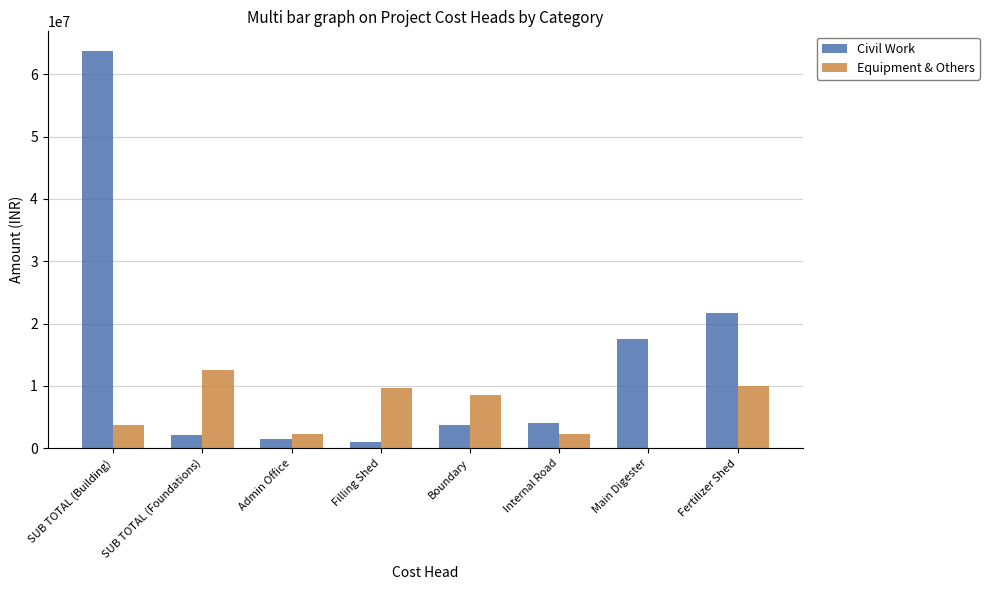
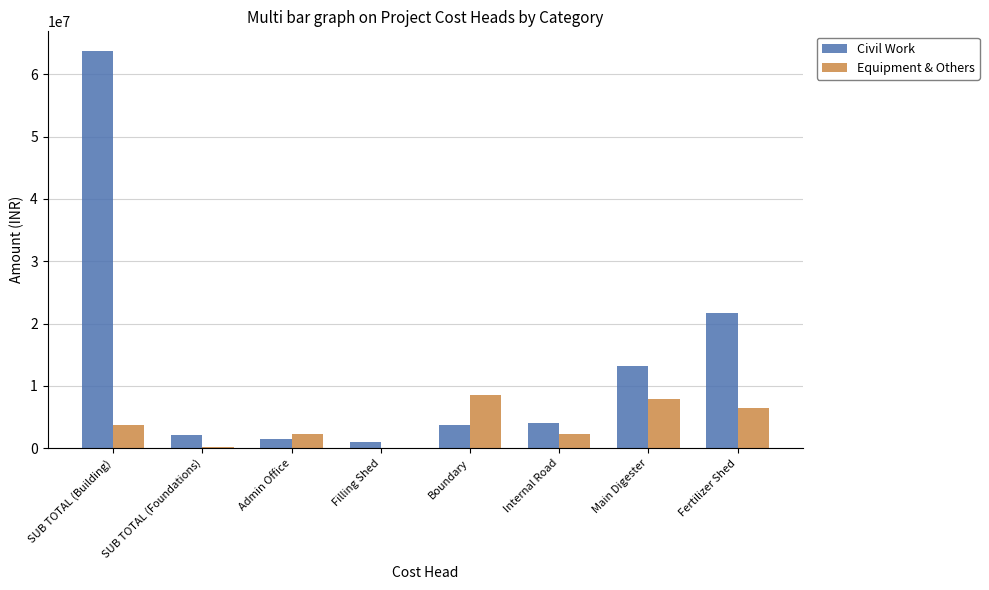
Equipment & Others, SUB TOTAL (Foundations): 13000000 -> 0
Equipment & Others, Filling Shed: 10000000 -> 0
Civil Work, Main Digester: 18000000 -> 13000000
Equipment & Others, Main Digester: 0 -> 8000000
Equipment & Others, Fertilizer Shed: 10000000 -> 6000000
